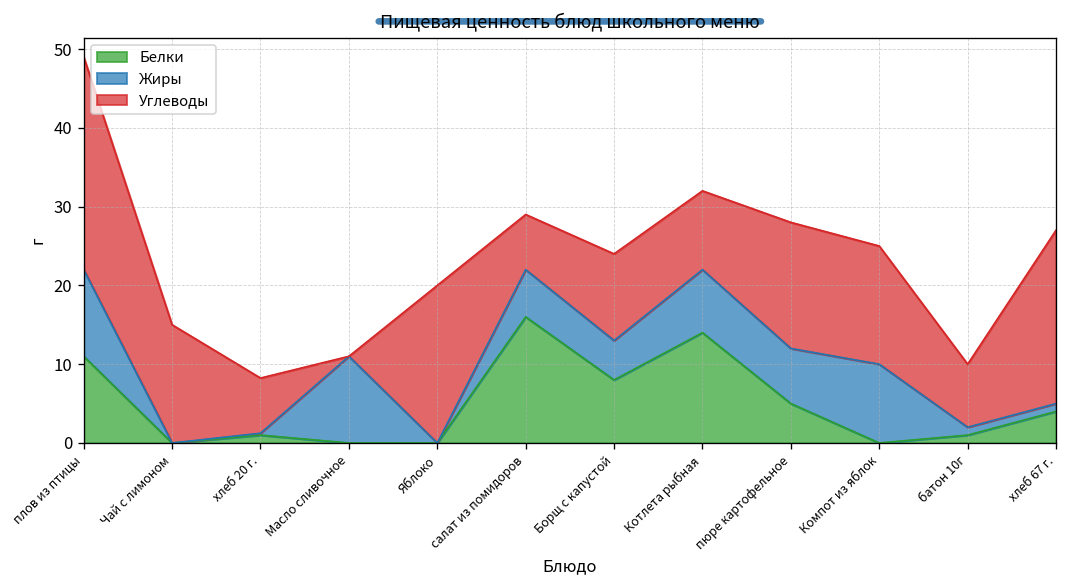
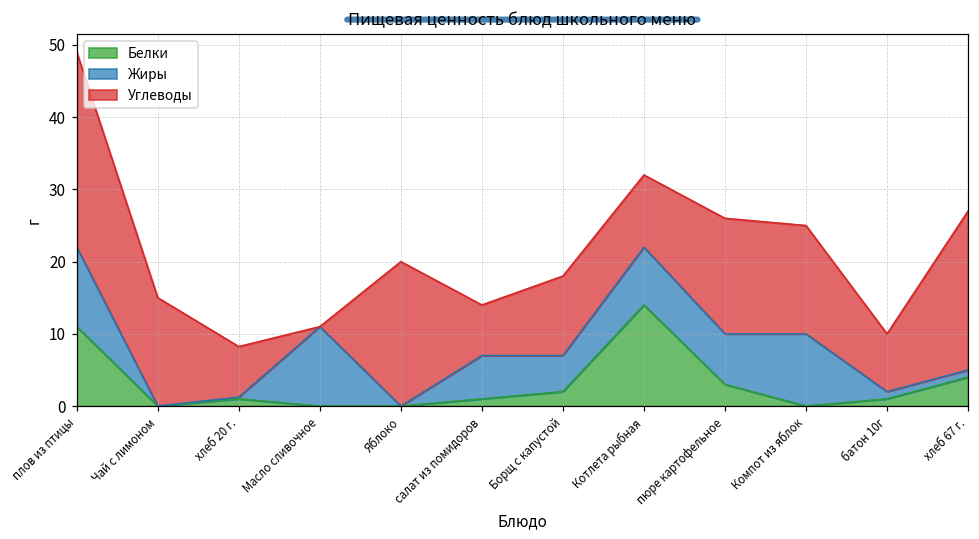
Белки, салат из помидоров: 16 -> 1
Белки, Борщ с капустой: 8 -> 2
Белки, пюре картофельное: 5 -> 3
